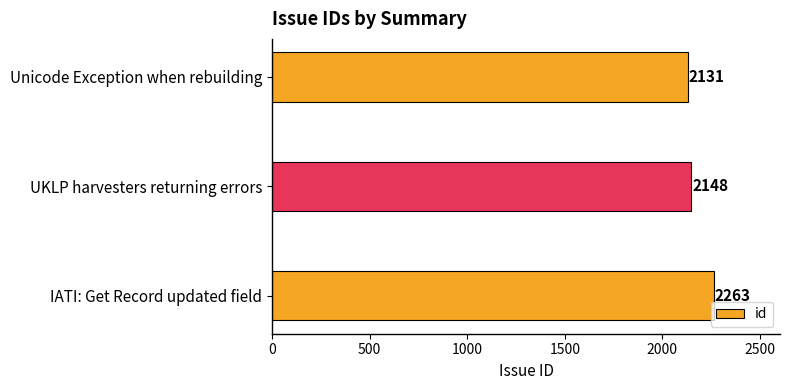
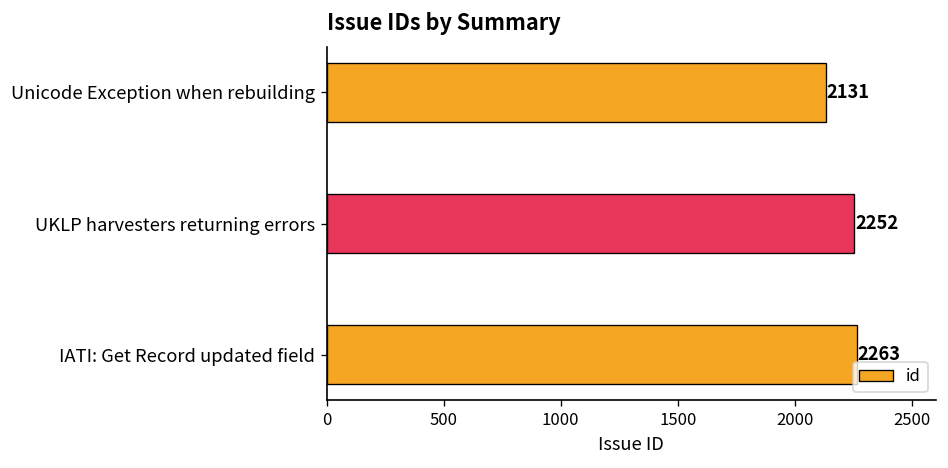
UKLP harvesters returning errors: 2148 -> 2252
